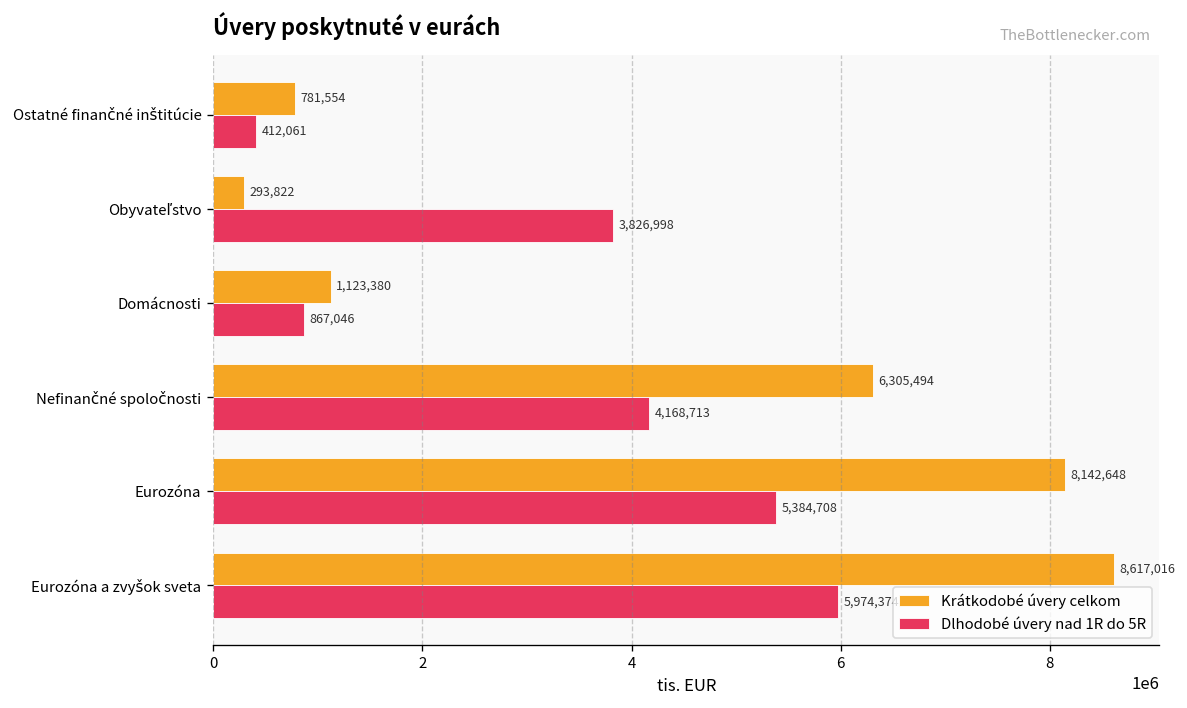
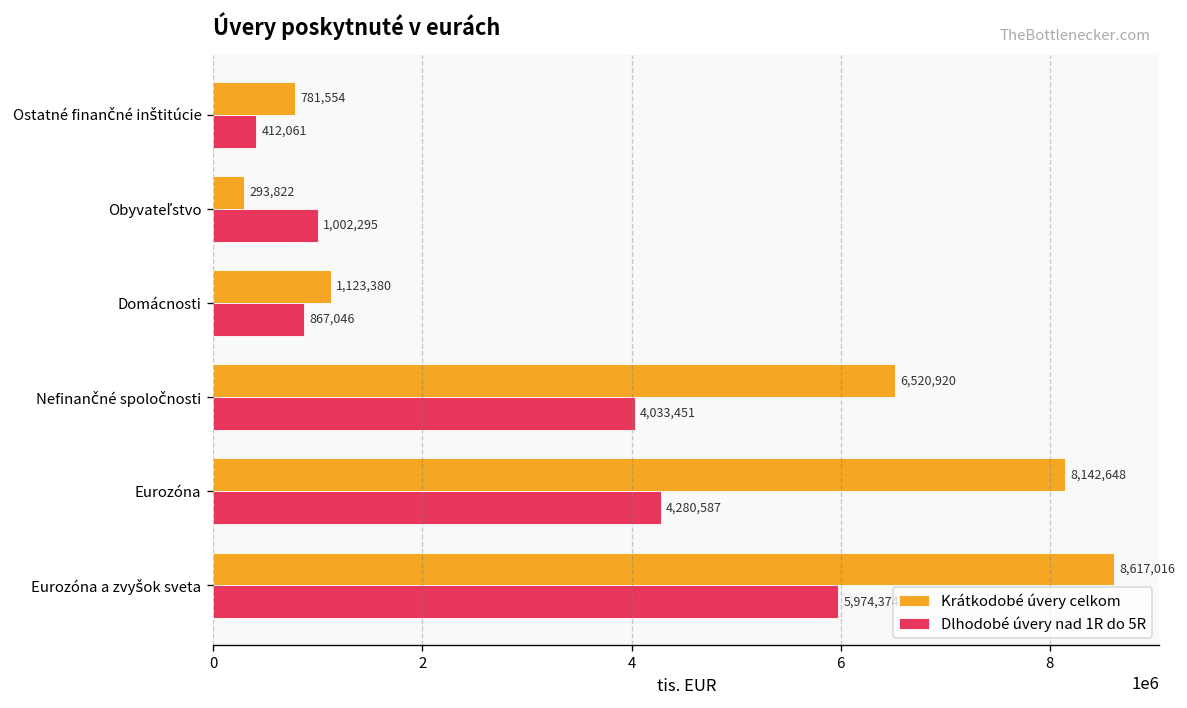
Dlhodobé úvery nad 1R do 5R, Obyvateľstvo: 3,826,998 -> 1,002,295
Krátkodobé úvery celkom, Nefinančné spoločnosti: 6,305,494 -> 6,520,920
Dlhodobé úvery nad 1R do 5R, Nefinančné spoločnosti: 4,168,713 -> 4,033,451
Dlhodobé úvery nad 1R do 5R, Eurozóna: 5,384,708 -> 4,280,587
